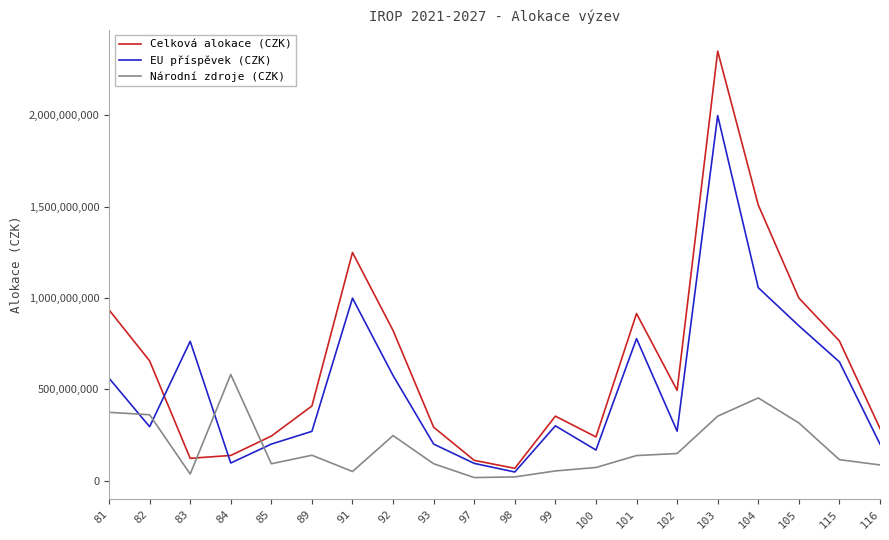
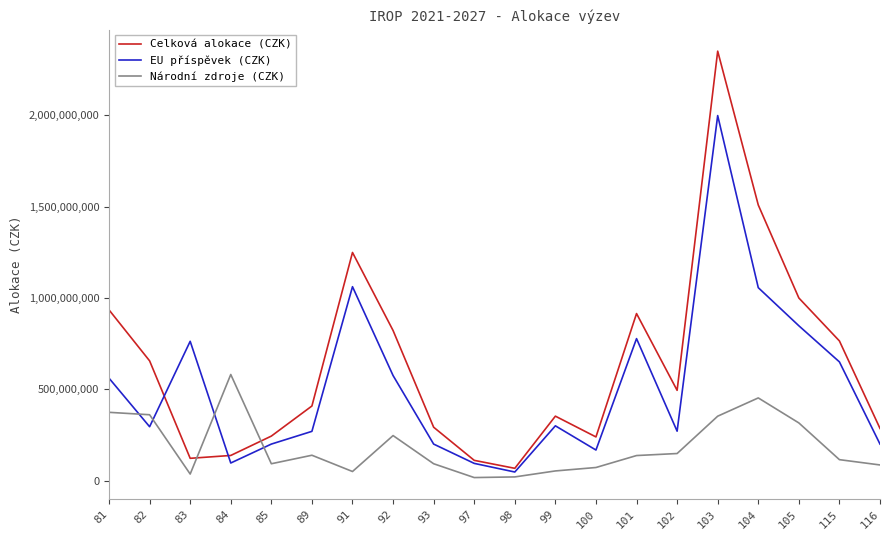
EU příspěvek (CZK), 91: 1,000,000,000 -> 1,060,000,000
